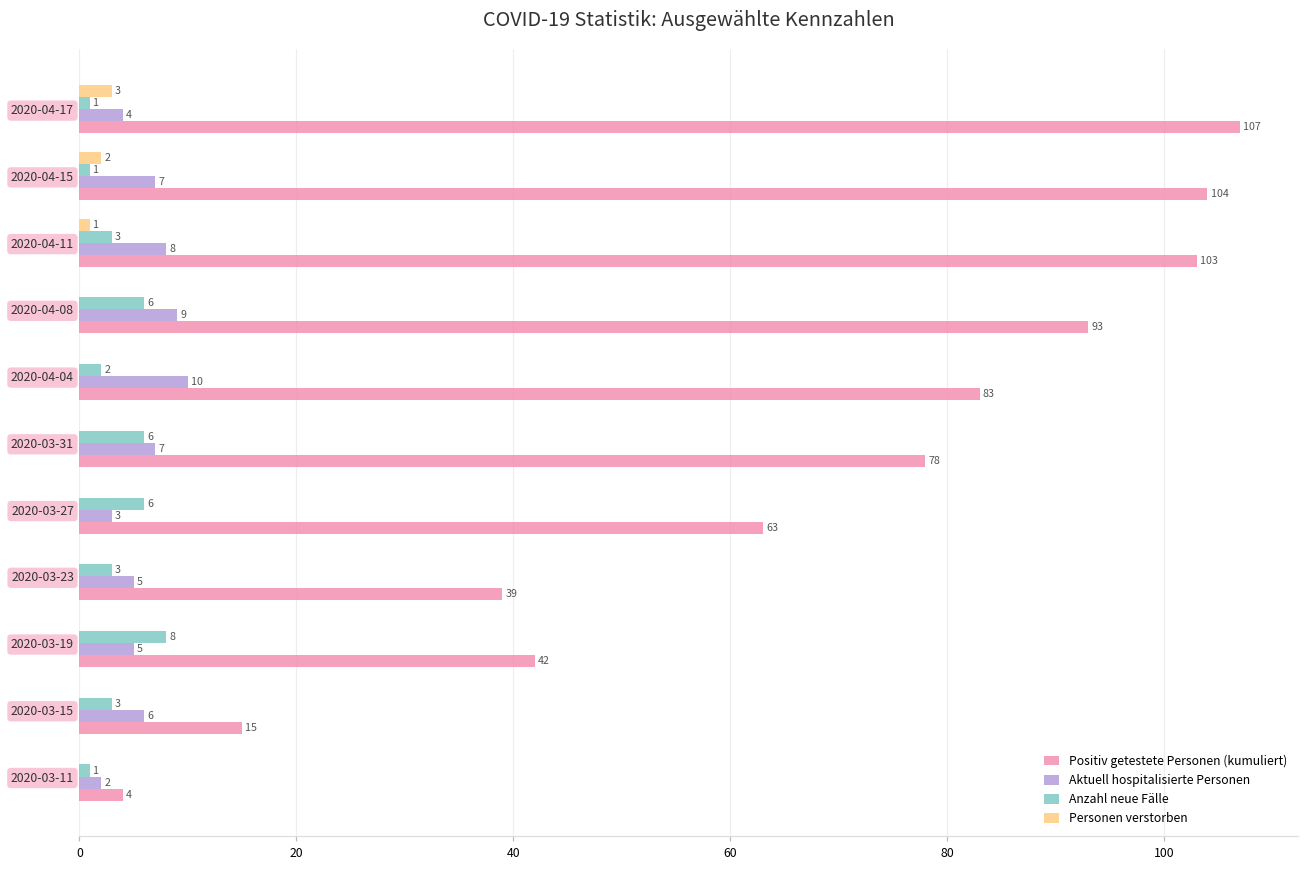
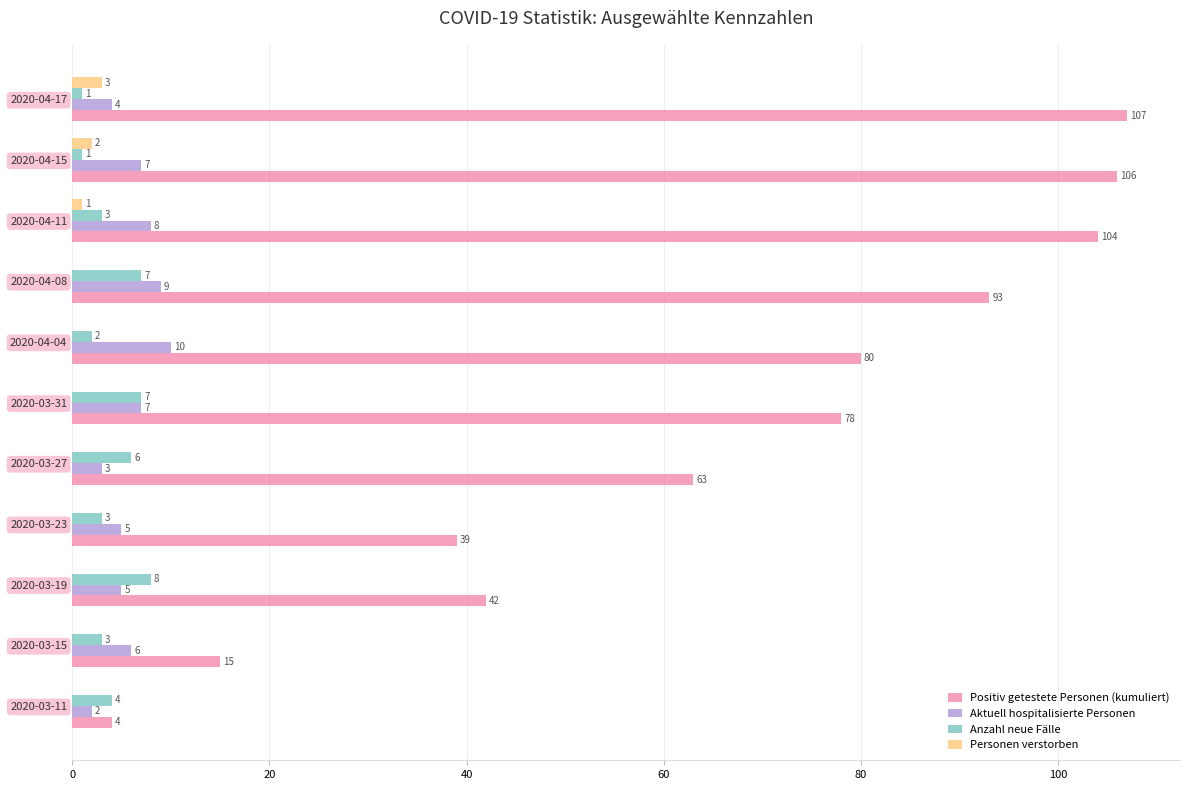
Positiv getestete Personen (kumuliert), 2020-04-15: 104 -> 106
Positiv getestete Personen (kumuliert), 2020-04-11: 103 -> 104
Anzahl neue Fälle, 2020-04-08: 6 -> 7
Positiv getestete Personen (kumuliert), 2020-04-04: 83 -> 80
Anzahl neue Fälle, 2020-03-31: 6 -> 7
Anzahl neue Fälle, 2020-03-11: 1 -> 4
